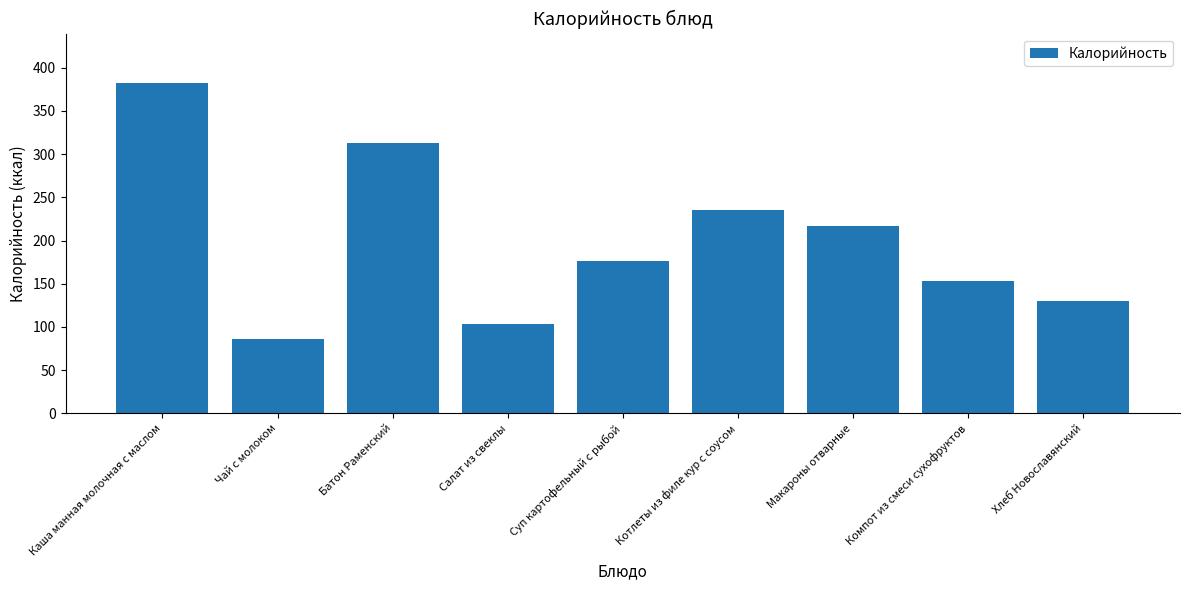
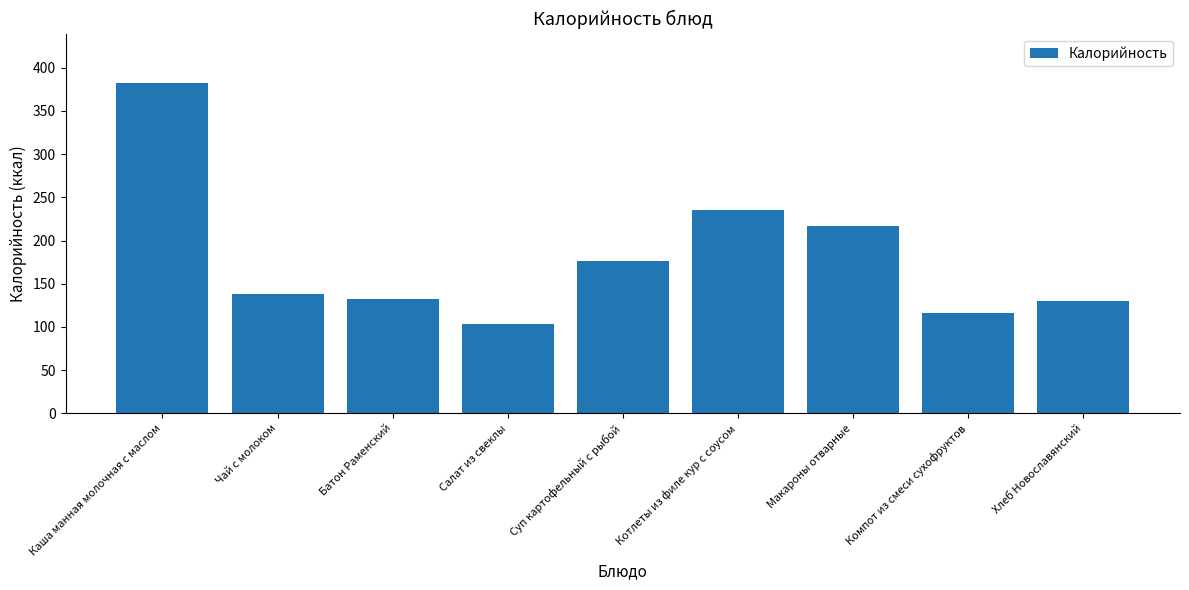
Чай с молоком: 90 -> 140
Батон Раменский: 310 -> 130
Компот из смеси сухофруктов: 150 -> 120
